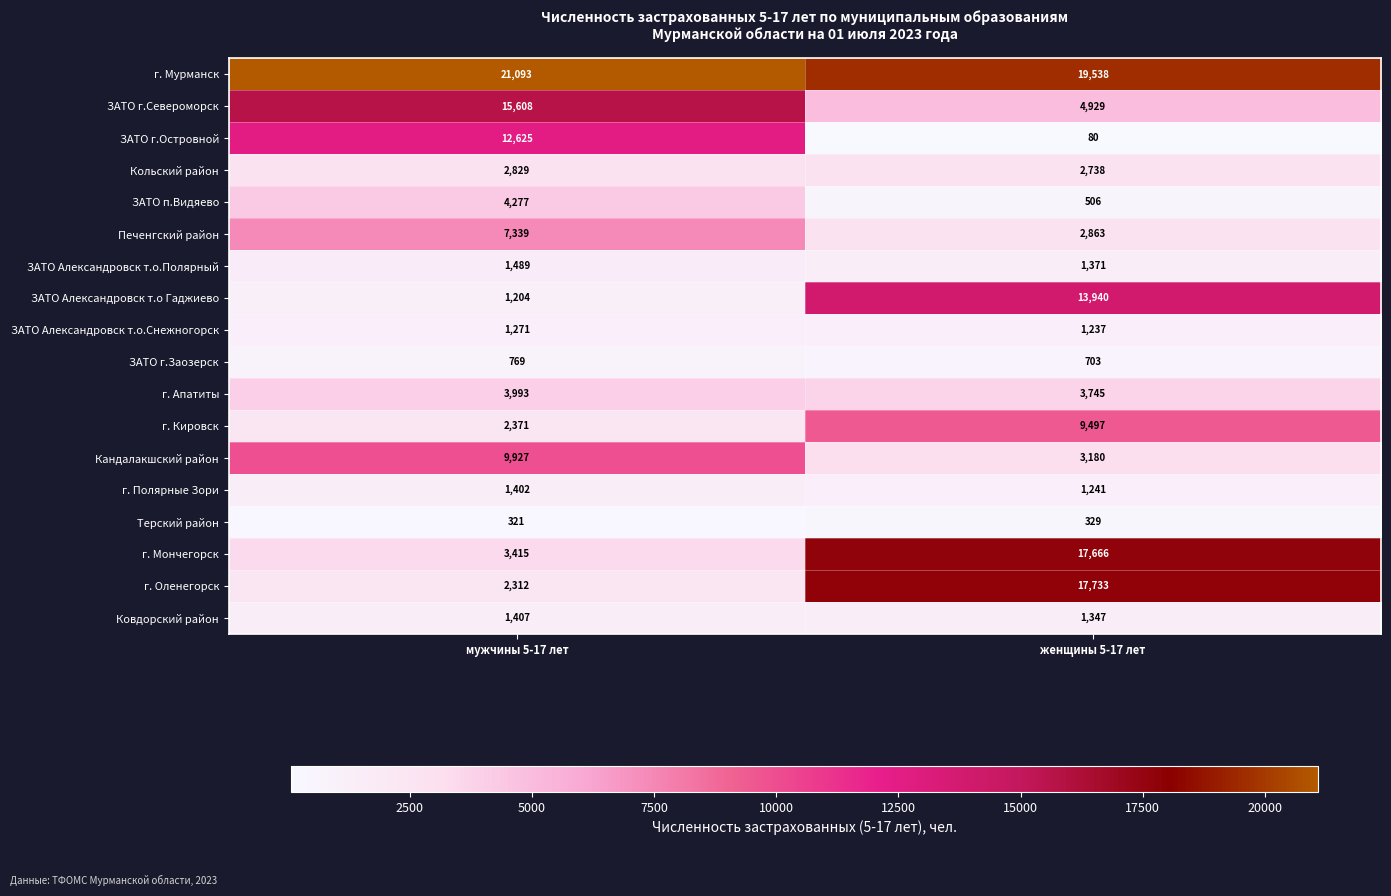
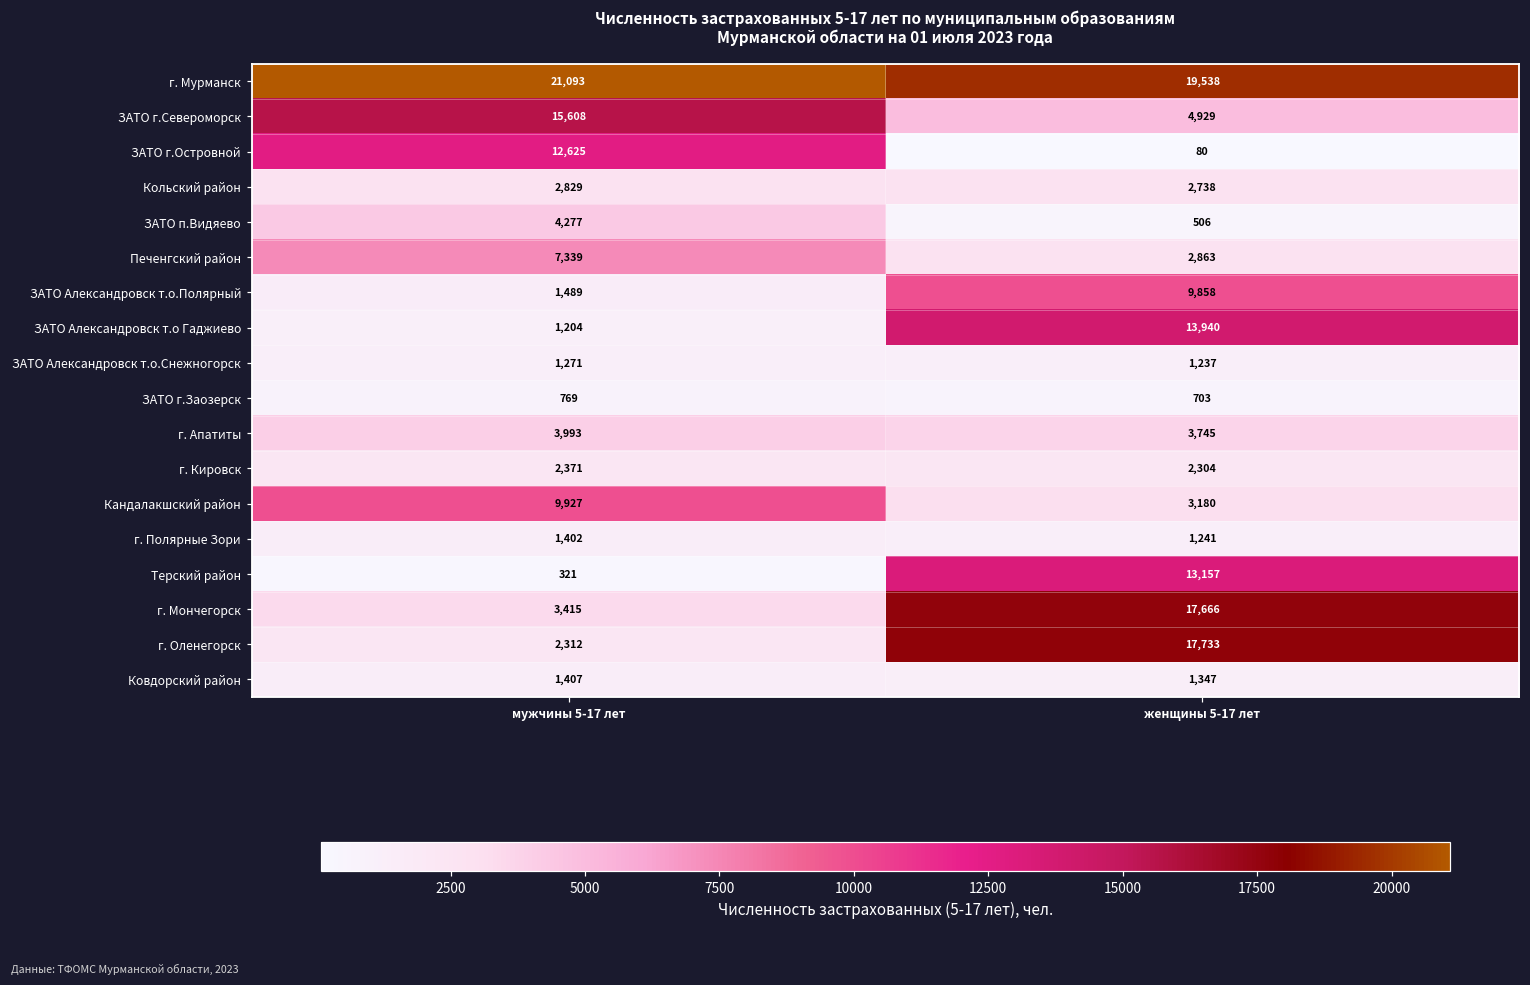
ЗАТО Александровск т.о.Полярный, женщины 5-17 лет: 1,371 -> 9,858
г. Кировск, женщины 5-17 лет: 9,497 -> 2,304
Терский район, женщины 5-17 лет: 329 -> 13,157
